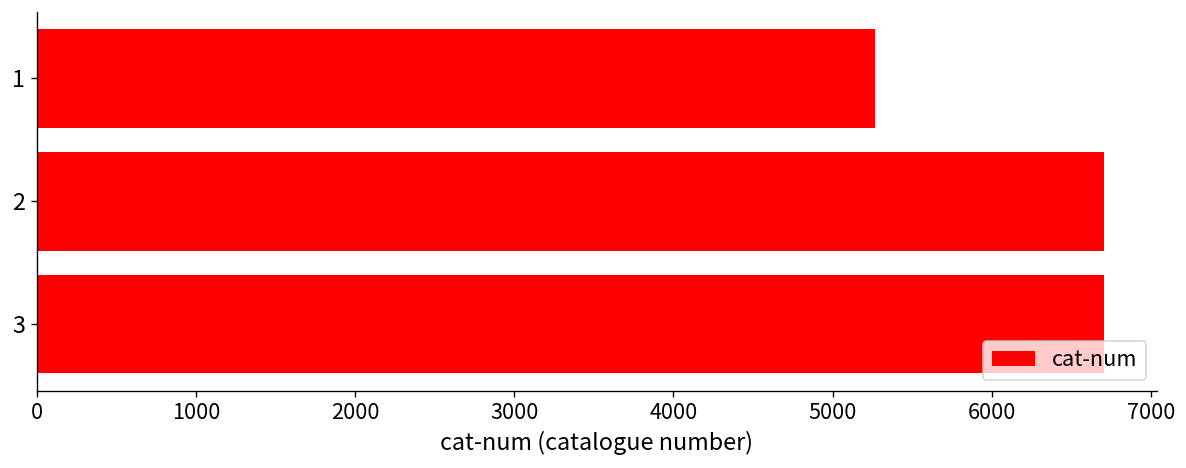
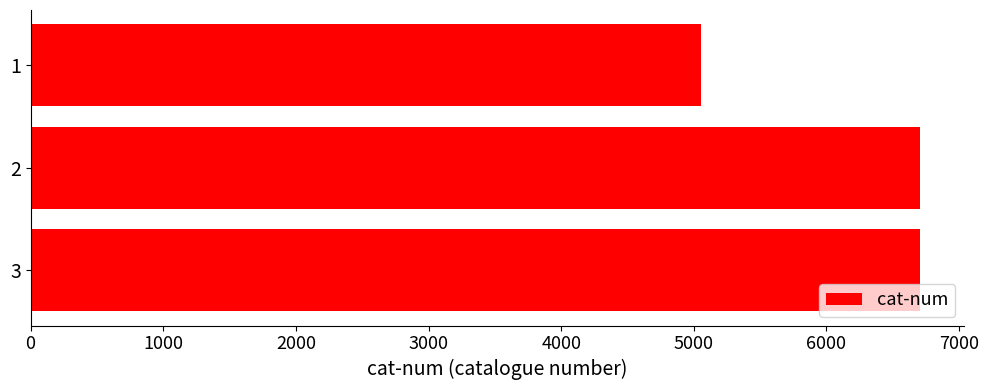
1: 5270 -> 5060
